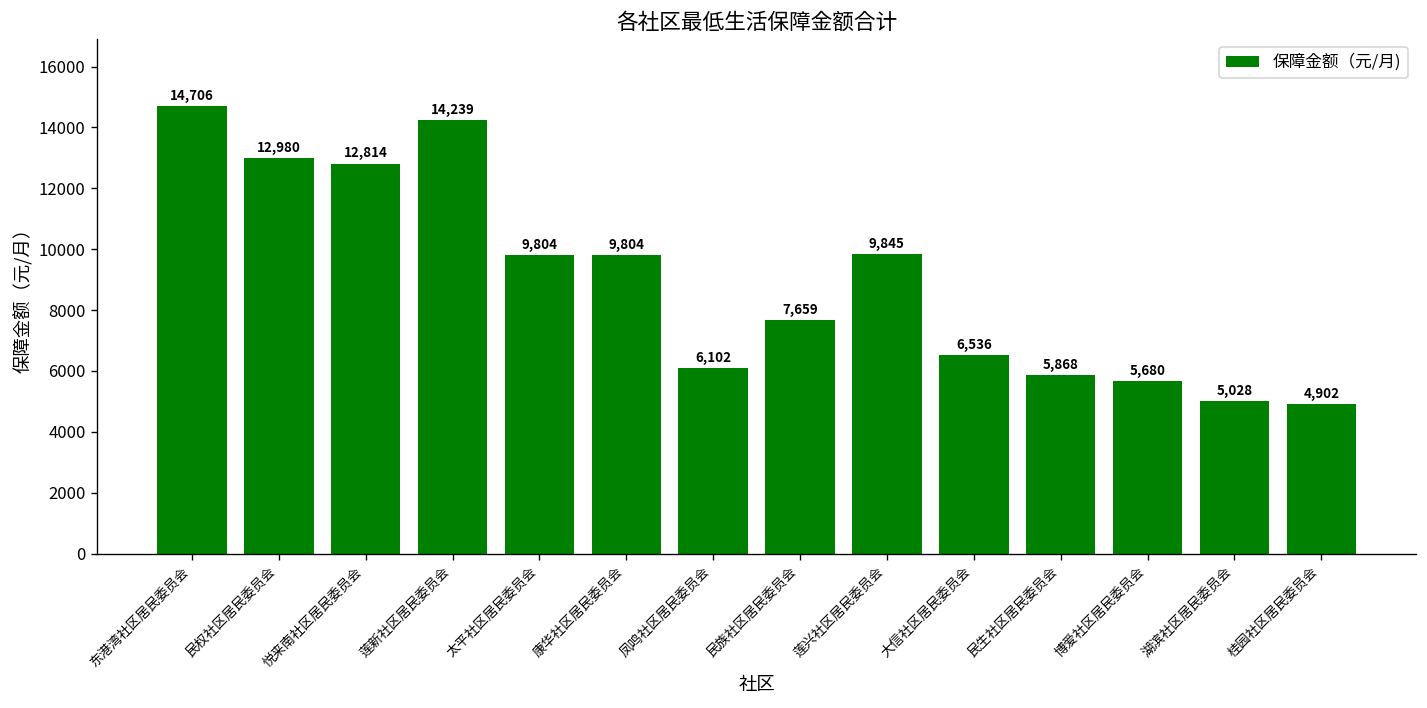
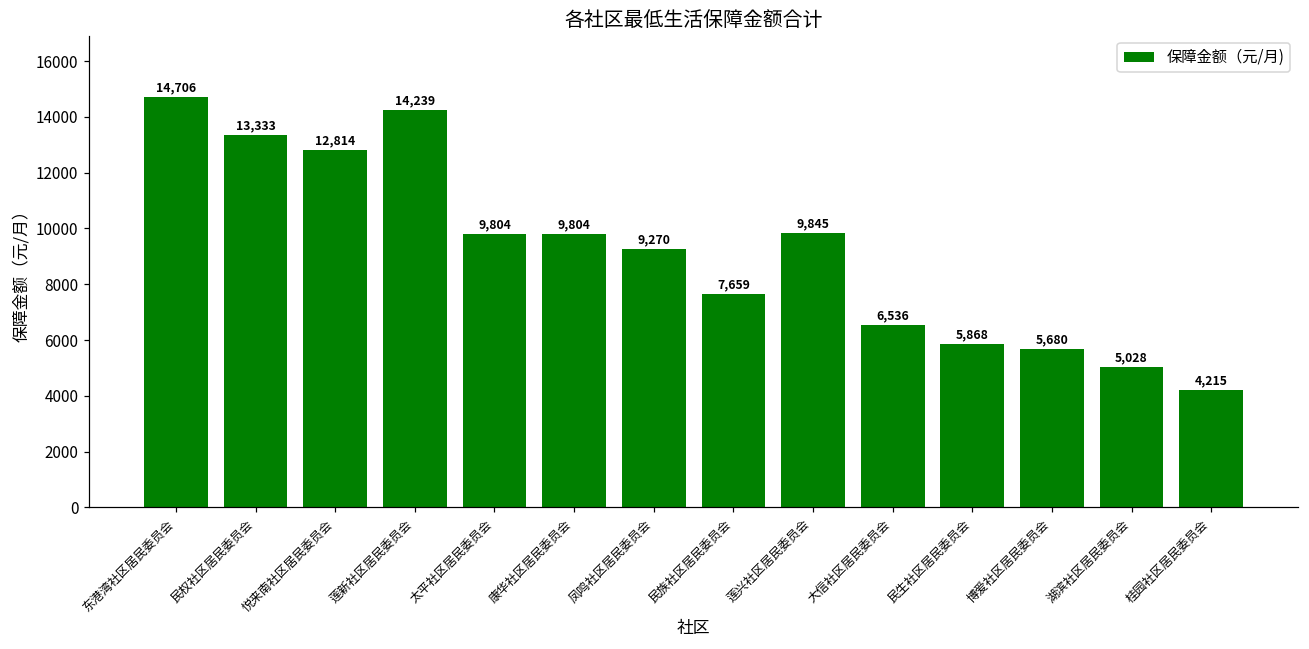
民权社区居民委员会: 12,980 -> 13,333
凤鸣社区居民委员会: 6,102 -> 9,270
桂园社区居民委员会: 4,902 -> 4,215
